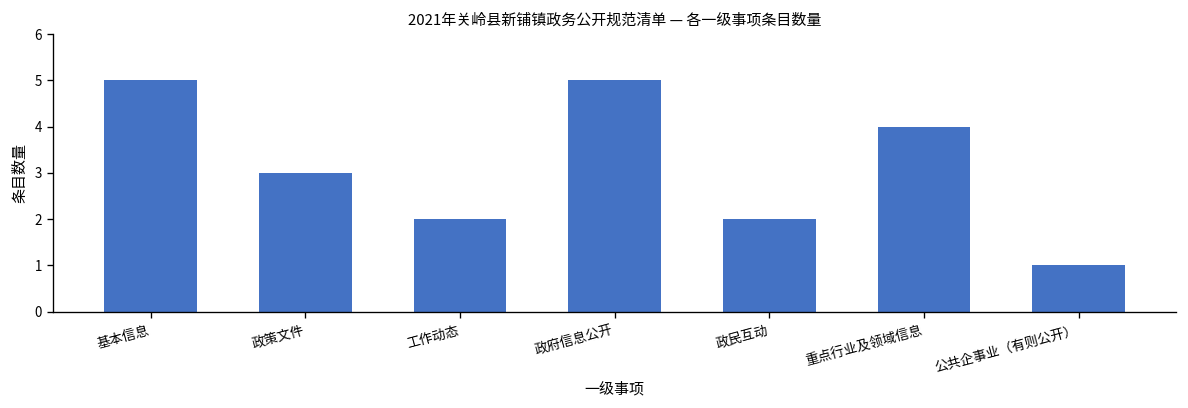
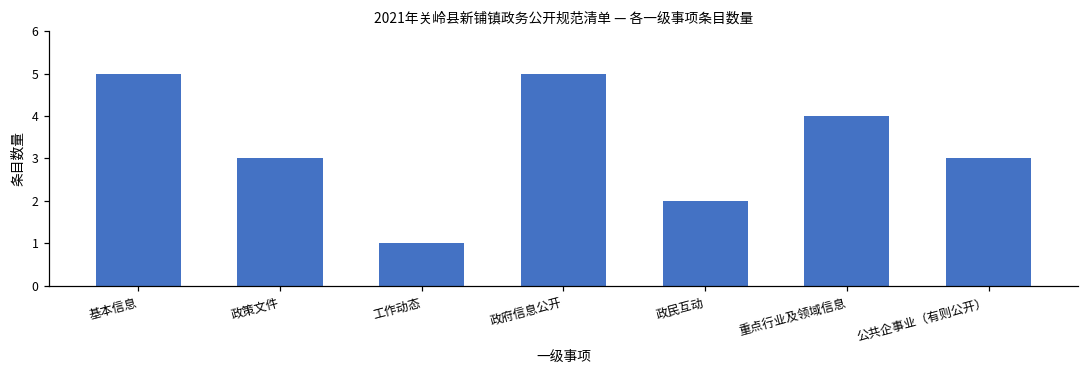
工作动态: 2 -> 1
公共企事业（有则公开）: 1 -> 3
